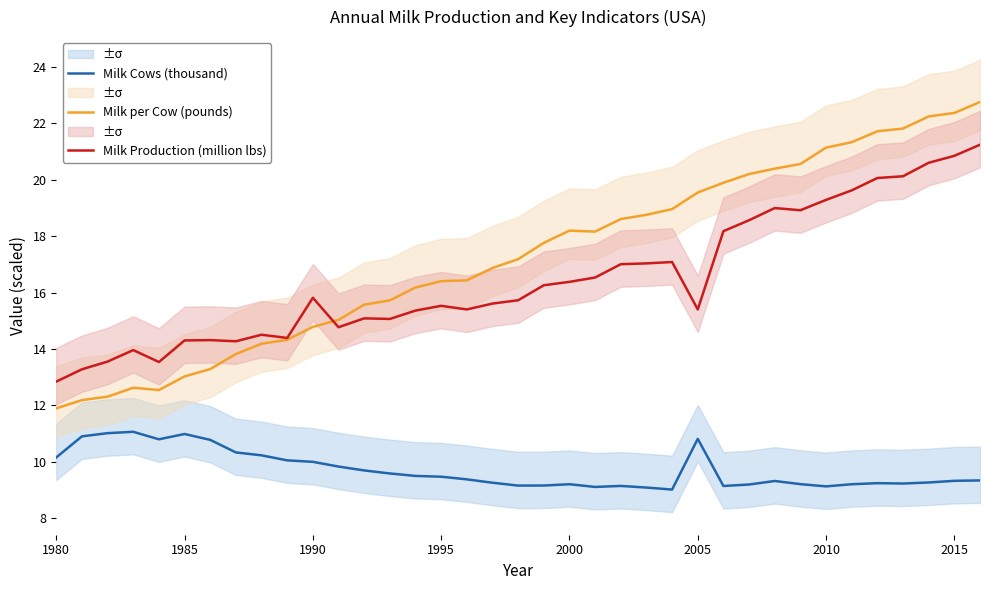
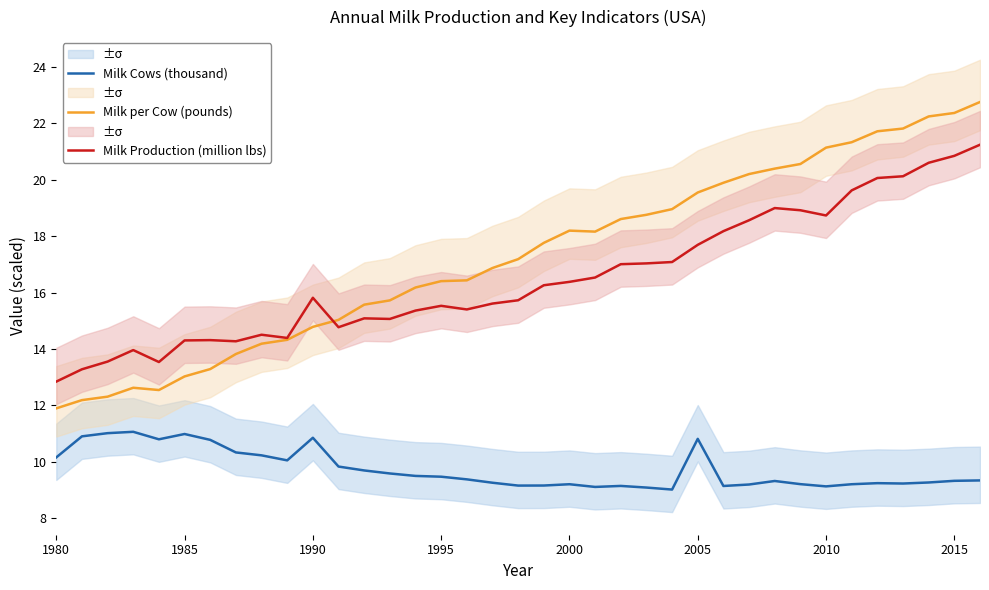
Milk Cows (thousand), 1990: 10.0 -> 10.8
Milk Production (million lbs), 2005: 15.4 -> 17.7
Milk Production (million lbs), 2010: 19.3 -> 18.7
